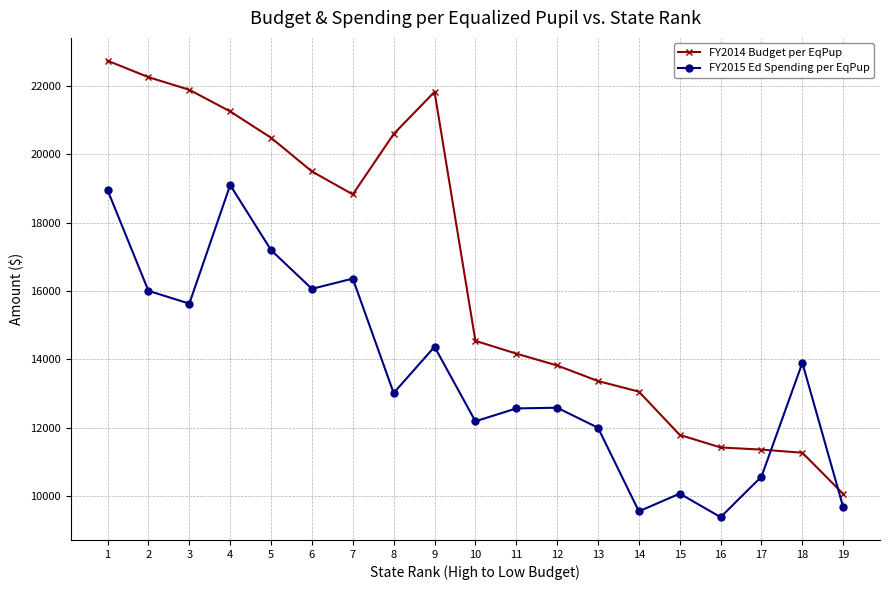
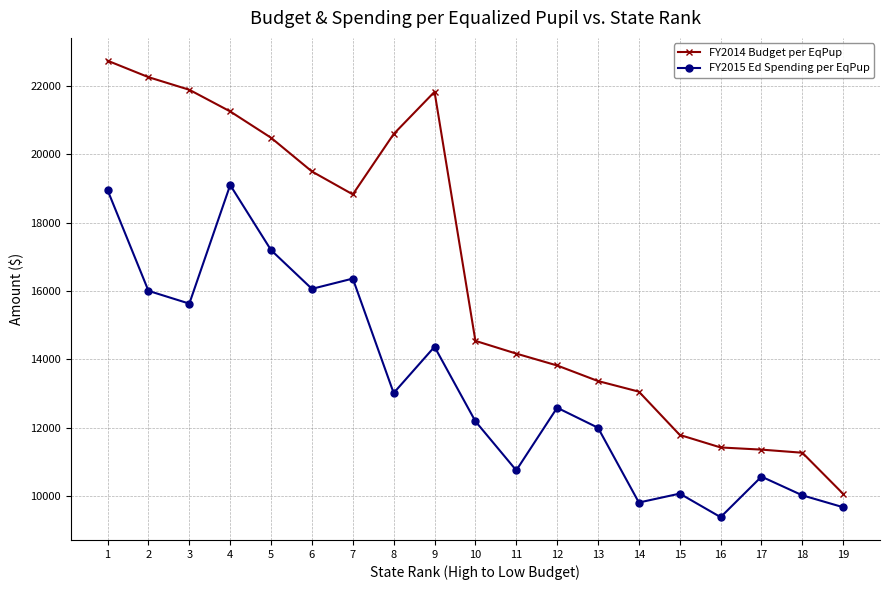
FY2015 Ed Spending per EqPup, 11: 12600 -> 10800
FY2015 Ed Spending per EqPup, 14: 9600 -> 9800
FY2015 Ed Spending per EqPup, 18: 13900 -> 10000
